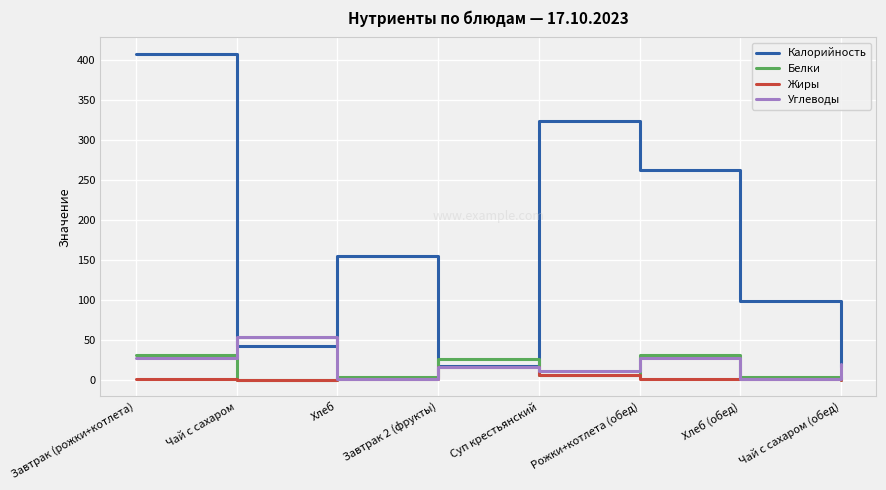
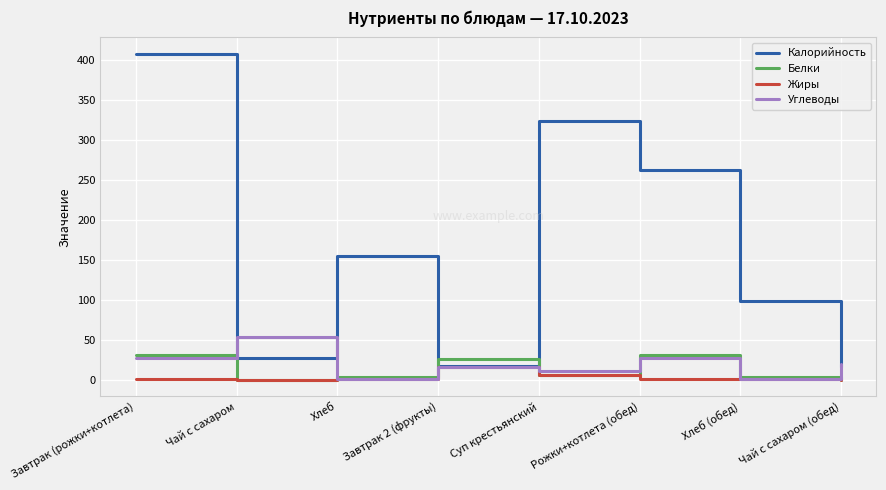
Калорийность, Чай с сахаром: 40 -> 30
